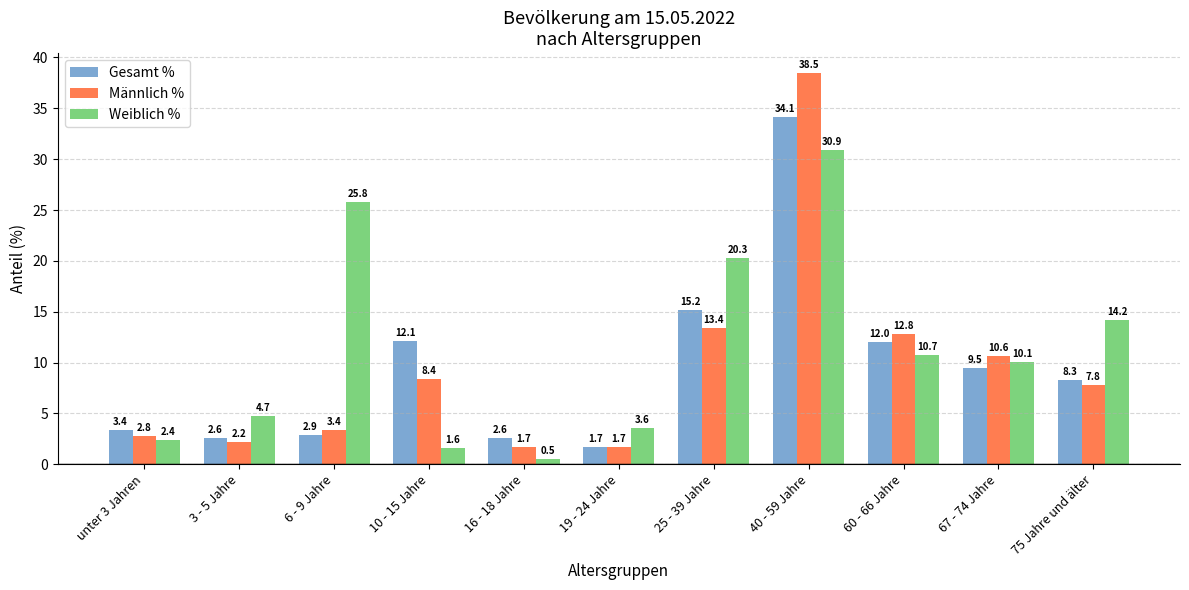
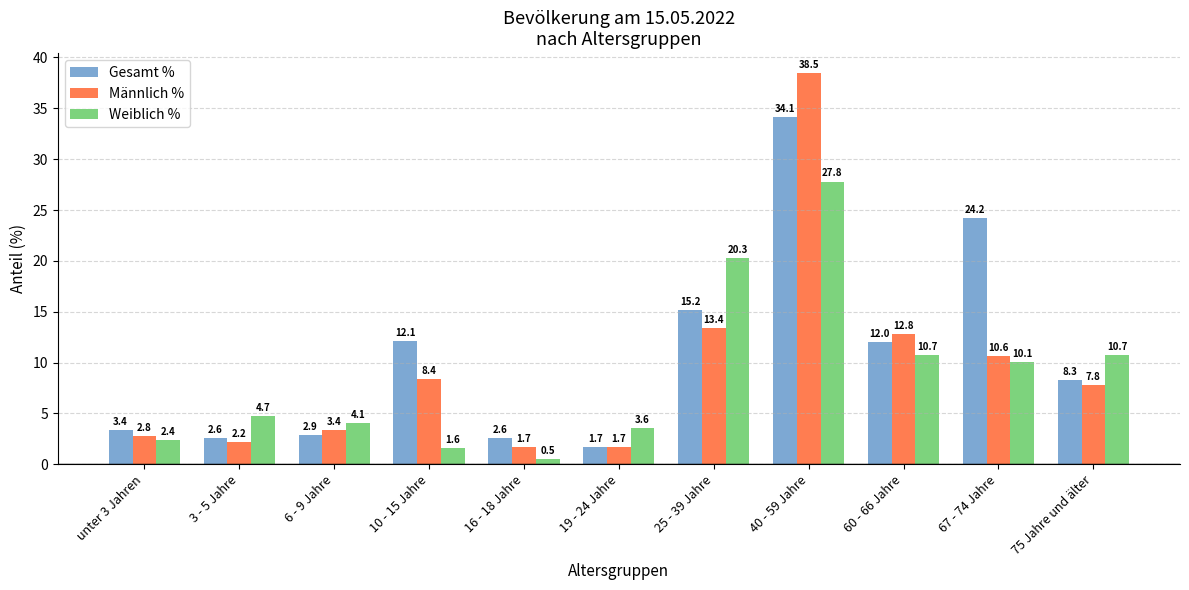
Weiblich %, 6 - 9 Jahre: 25.8 -> 4.1
Weiblich %, 40 - 59 Jahre: 30.9 -> 27.8
Gesamt %, 67 - 74 Jahre: 9.5 -> 24.2
Weiblich %, 75 Jahre und älter: 14.2 -> 10.7
